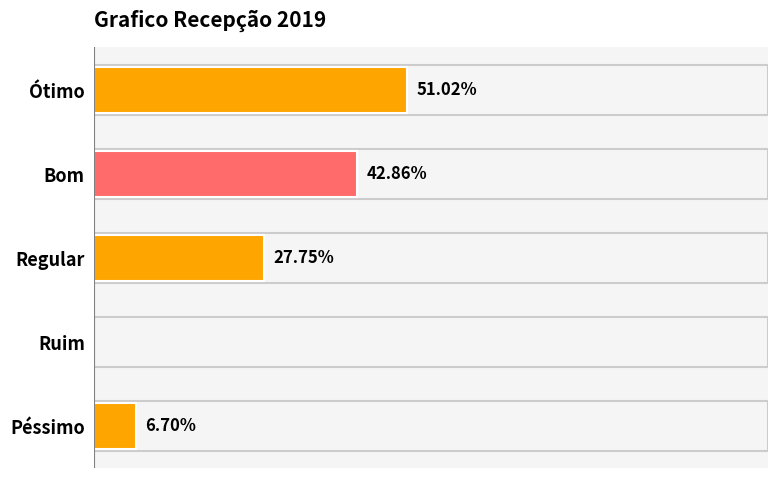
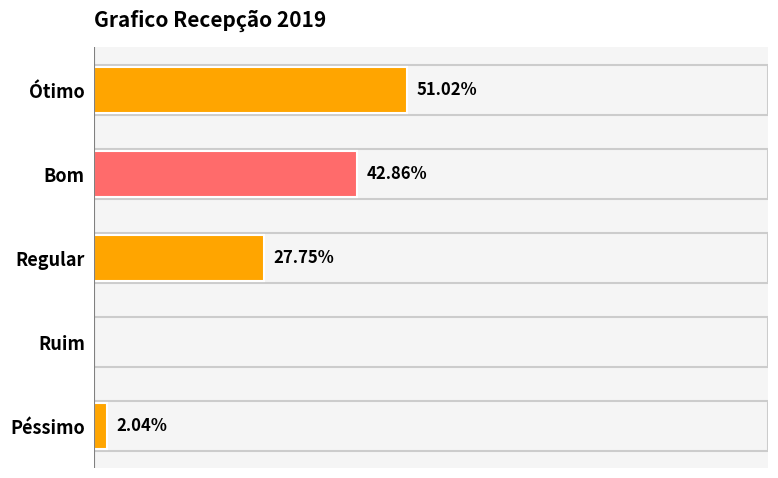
Péssimo: 6.70% -> 2.04%
